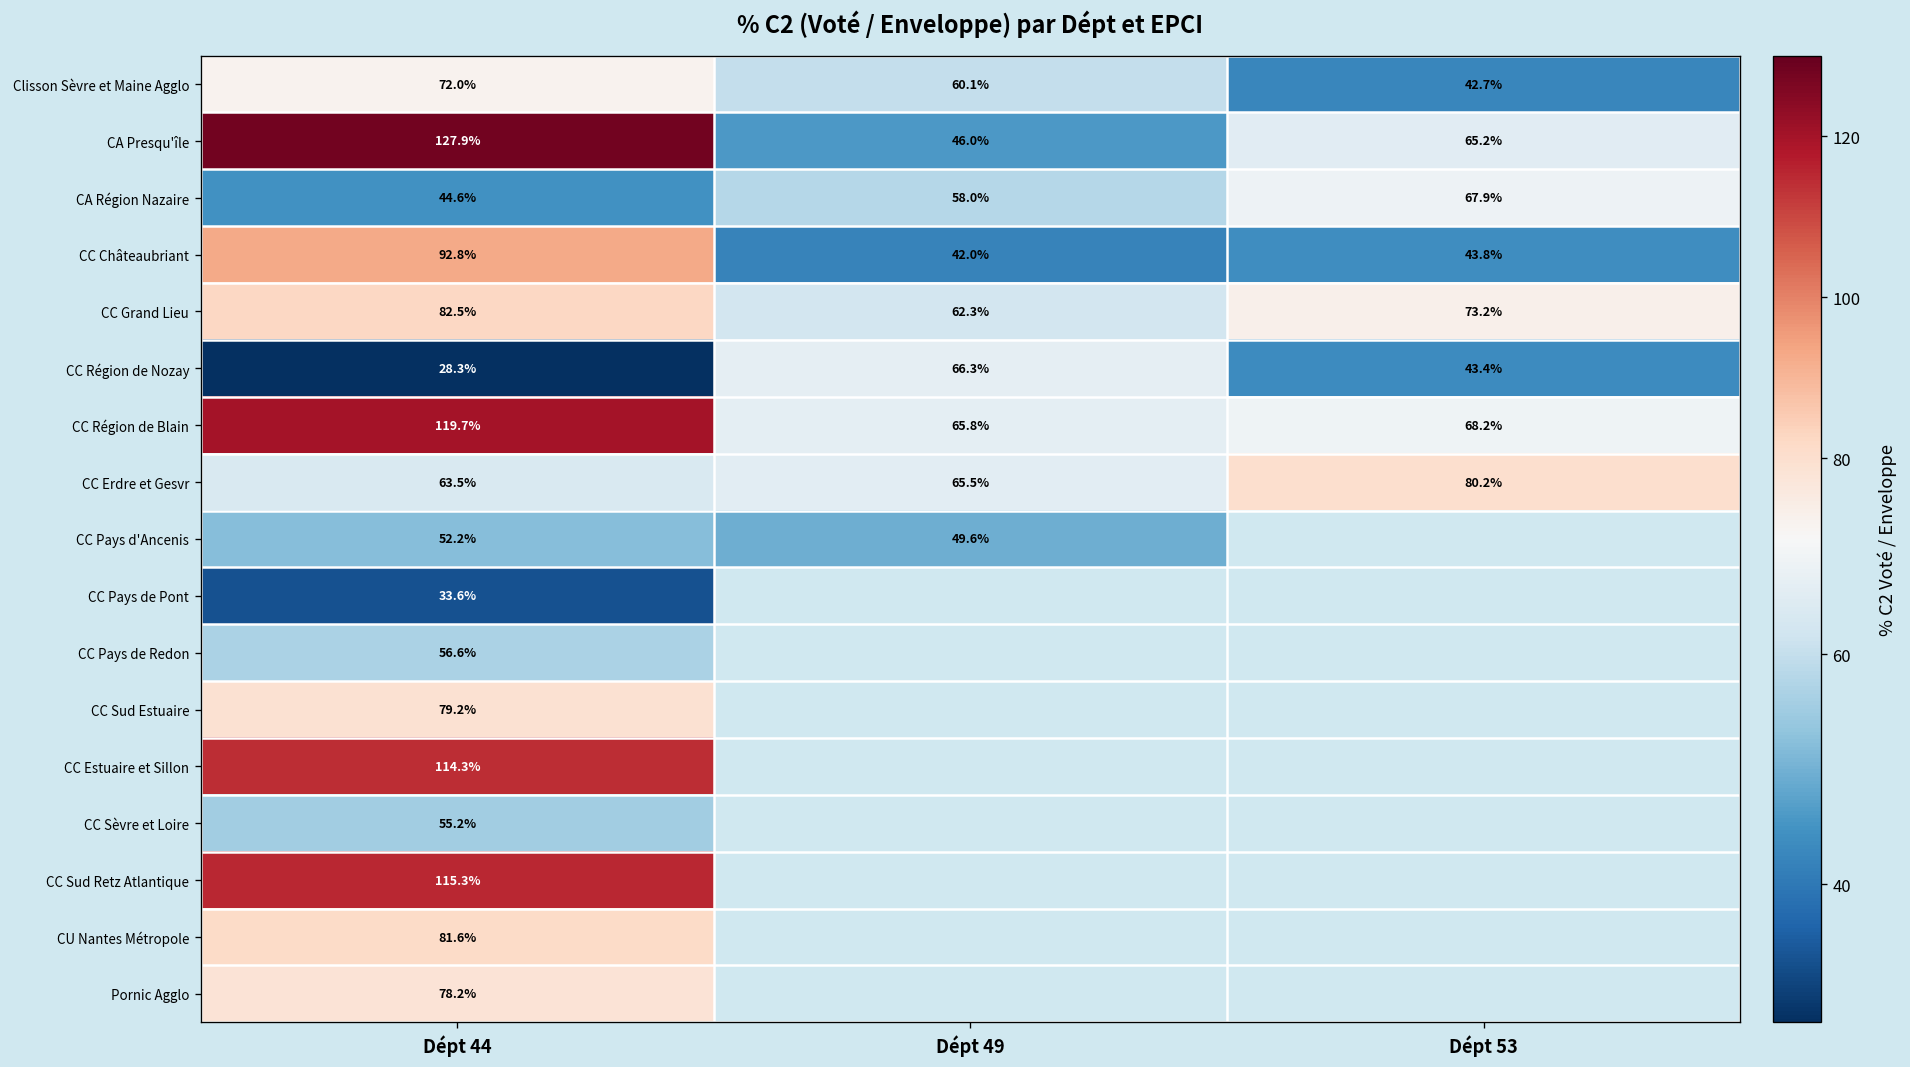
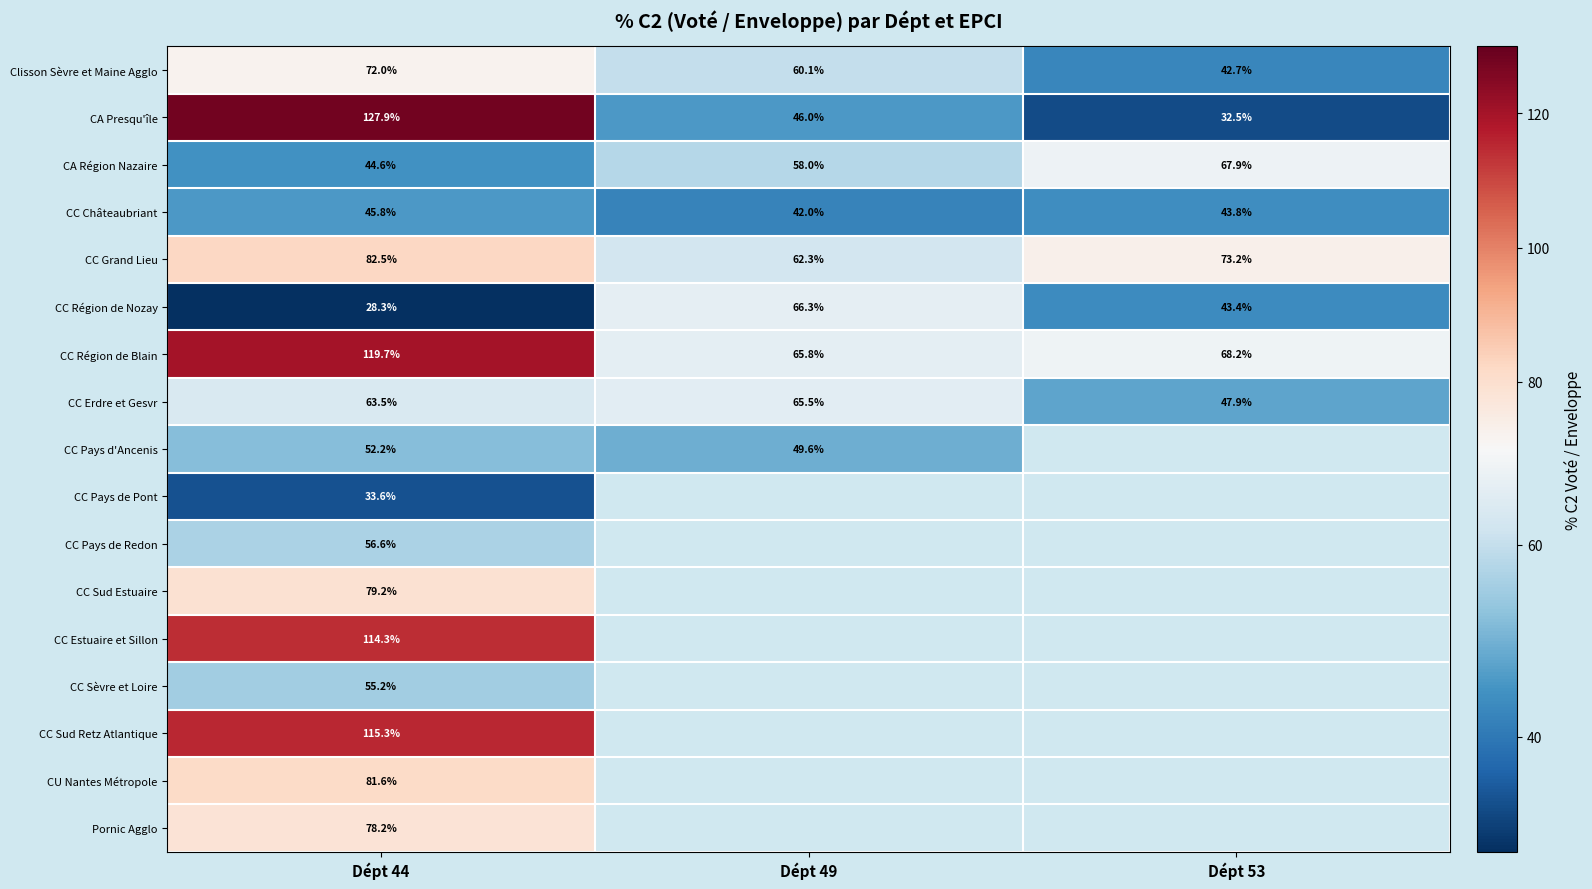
CA Presqu'île, Dépt 53: 65.2% -> 32.5%
CC Châteaubriant, Dépt 44: 92.8% -> 45.8%
CC Erdre et Gesvr, Dépt 53: 80.2% -> 47.9%
